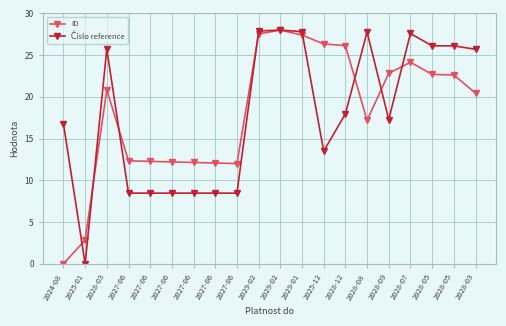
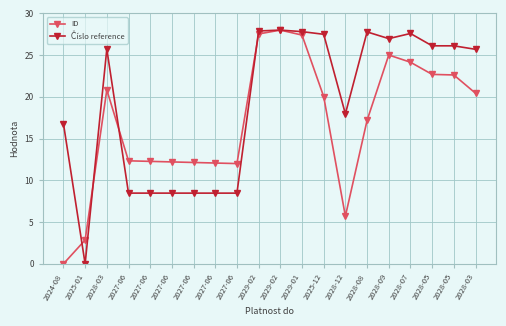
ID, 2025-12: 26 -> 20
Číslo reference, 2025-12: 13 -> 27
ID, 2028-12: 26 -> 6
ID, 2028-09: 23 -> 25
Číslo reference, 2028-09: 17 -> 27
